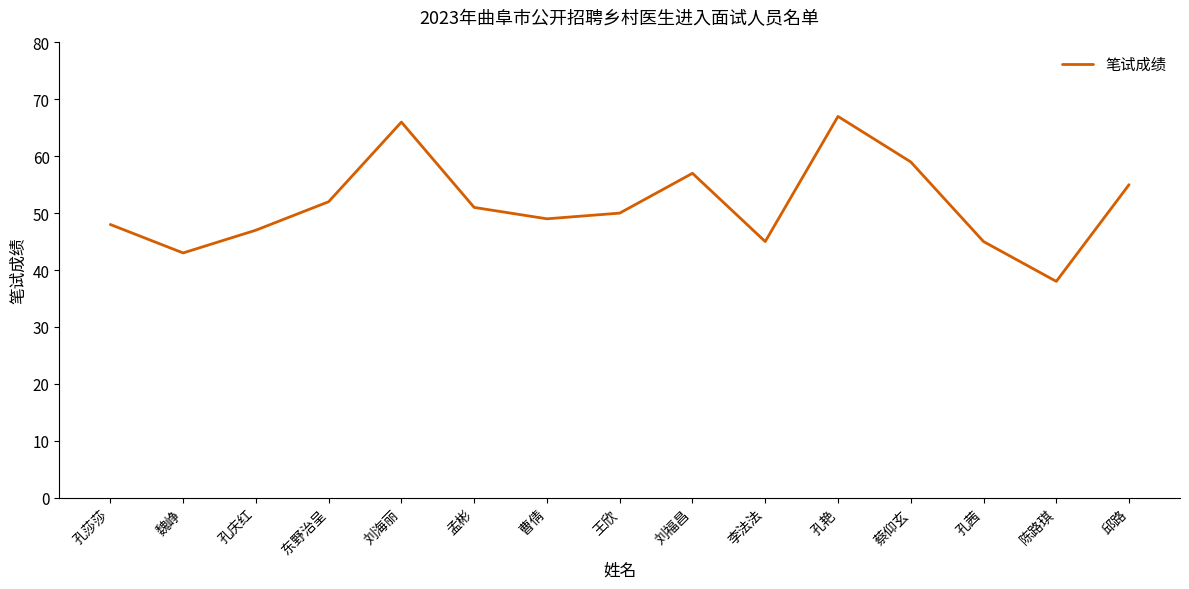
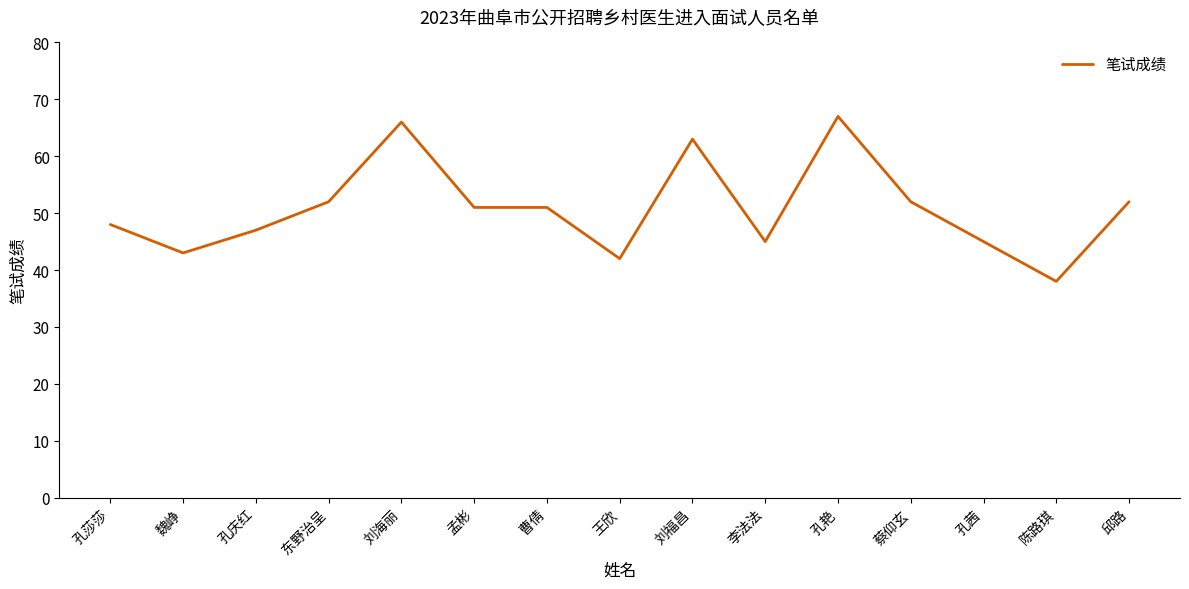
曹倩: 49 -> 51
王欣: 50 -> 42
刘福昌: 57 -> 63
蔡仰玄: 59 -> 52
邱路: 55 -> 52
